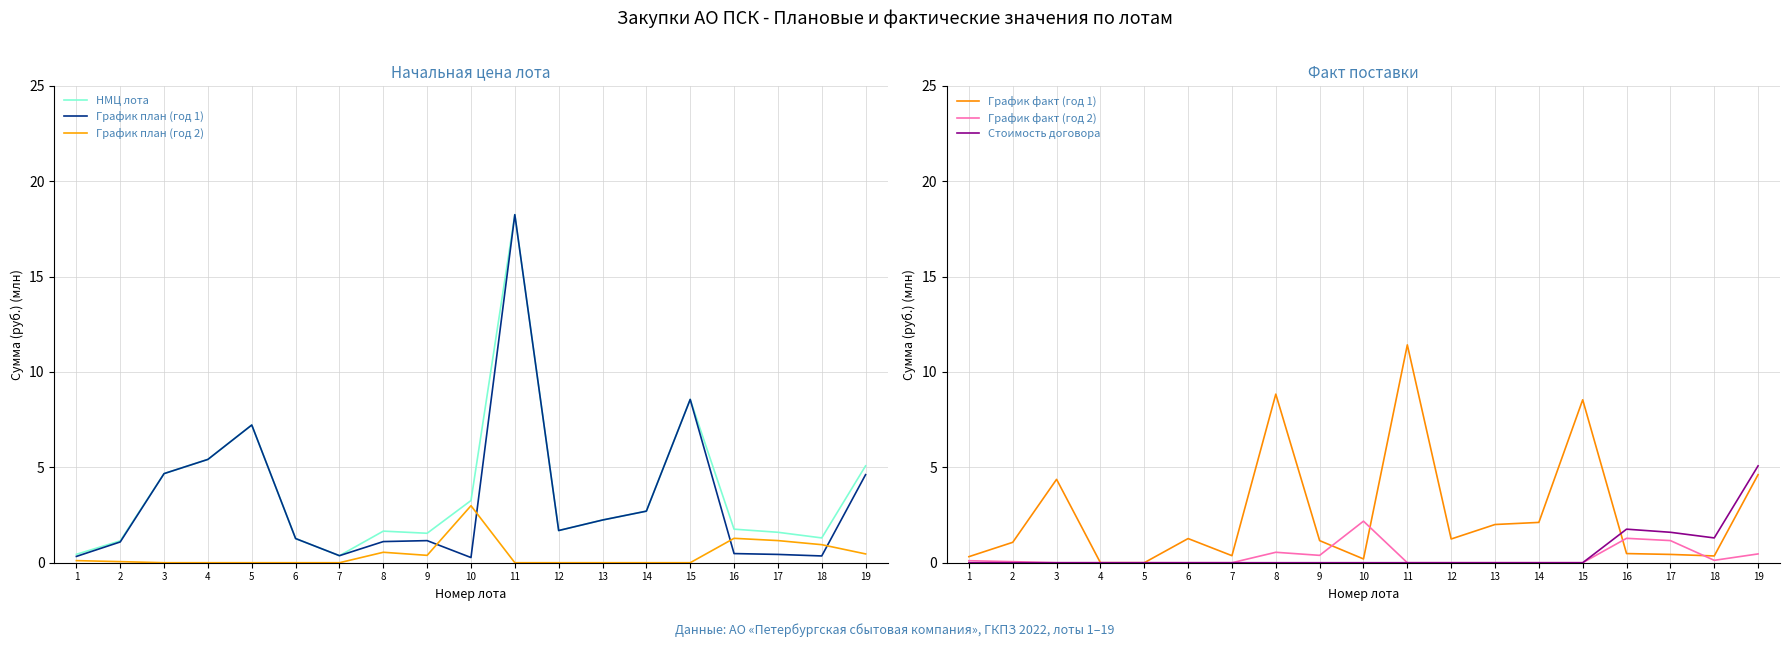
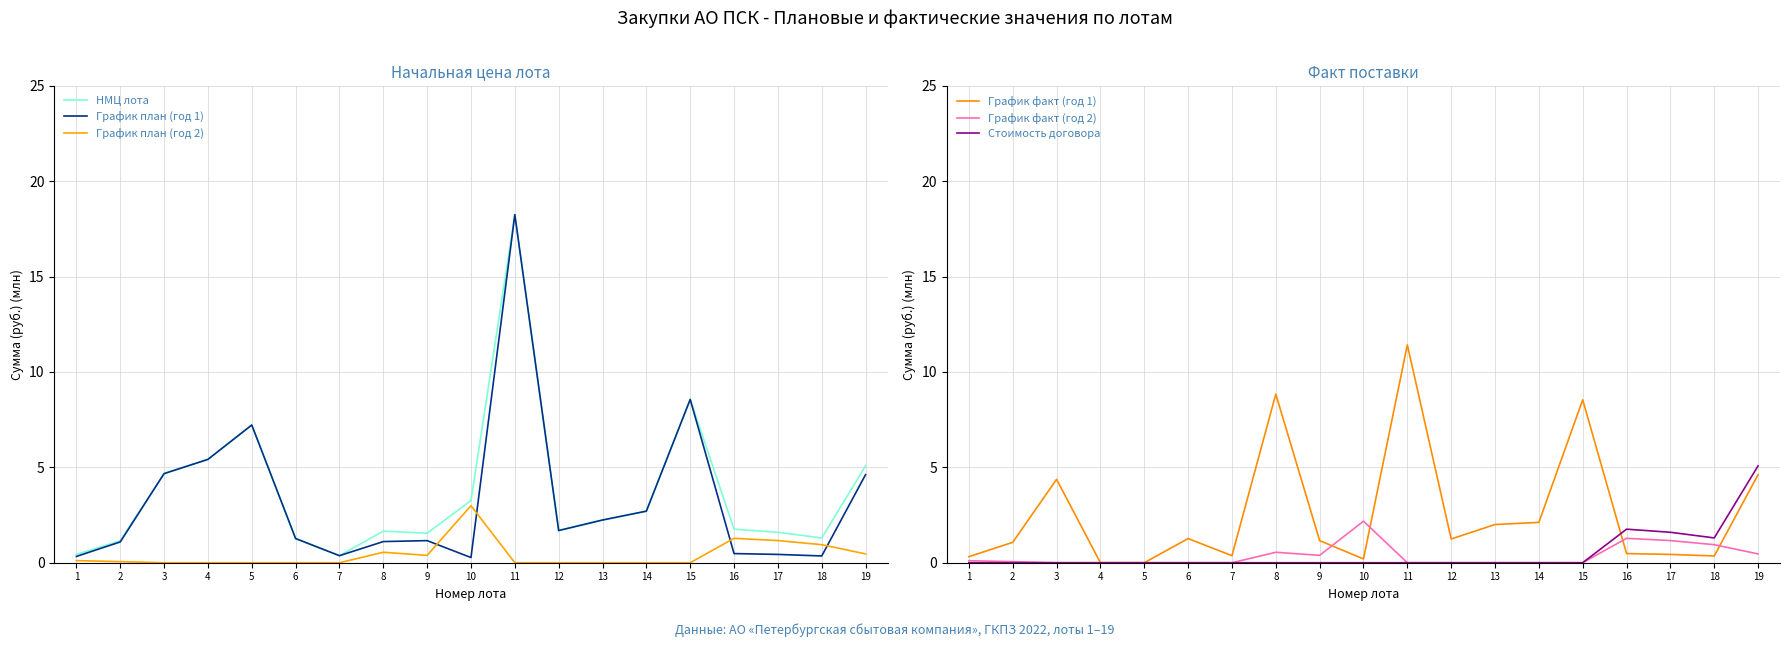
Факт поставки, График факт (год 2), 18: 0.1 -> 0.9
